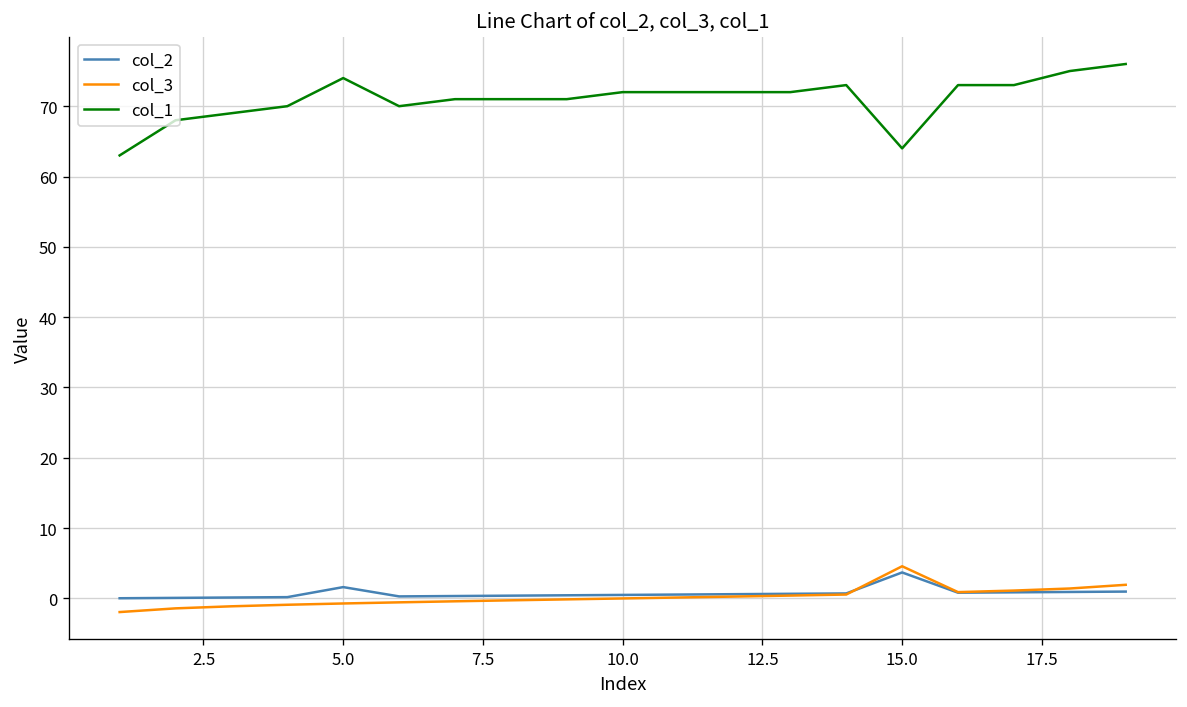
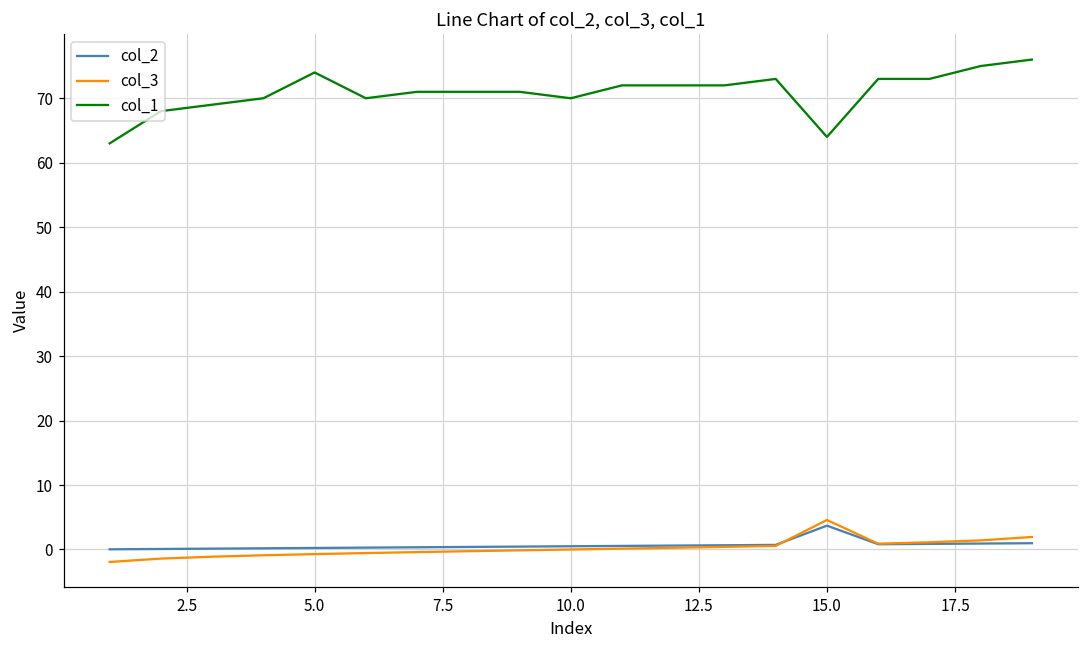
col_2, 5.0: 2 -> 0
col_1, 10.0: 72 -> 70
